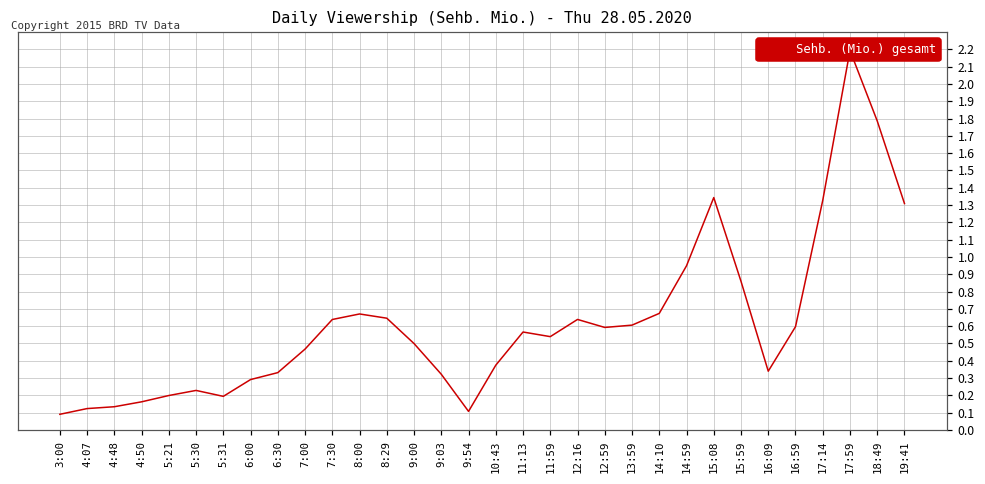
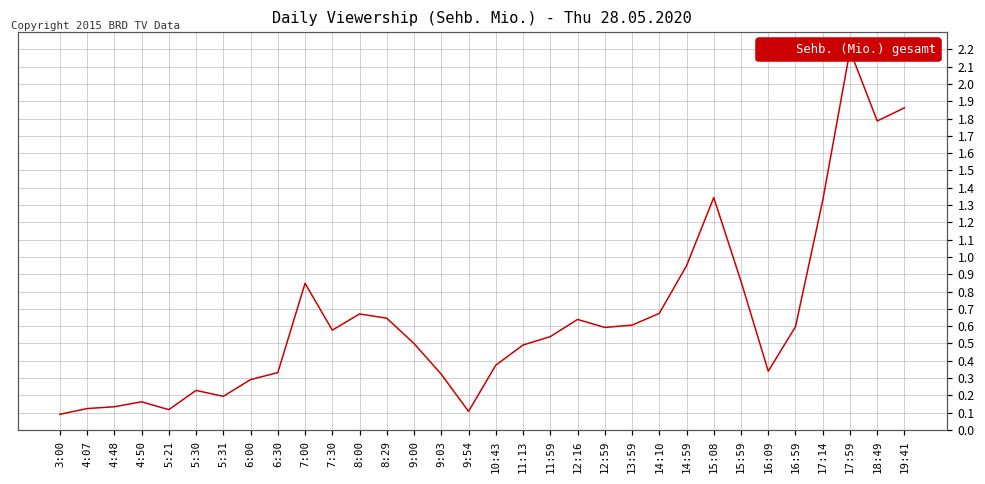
5:21: 0.20 -> 0.12
7:00: 0.47 -> 0.85
7:30: 0.64 -> 0.58
11:13: 0.57 -> 0.49
19:41: 1.31 -> 1.86
